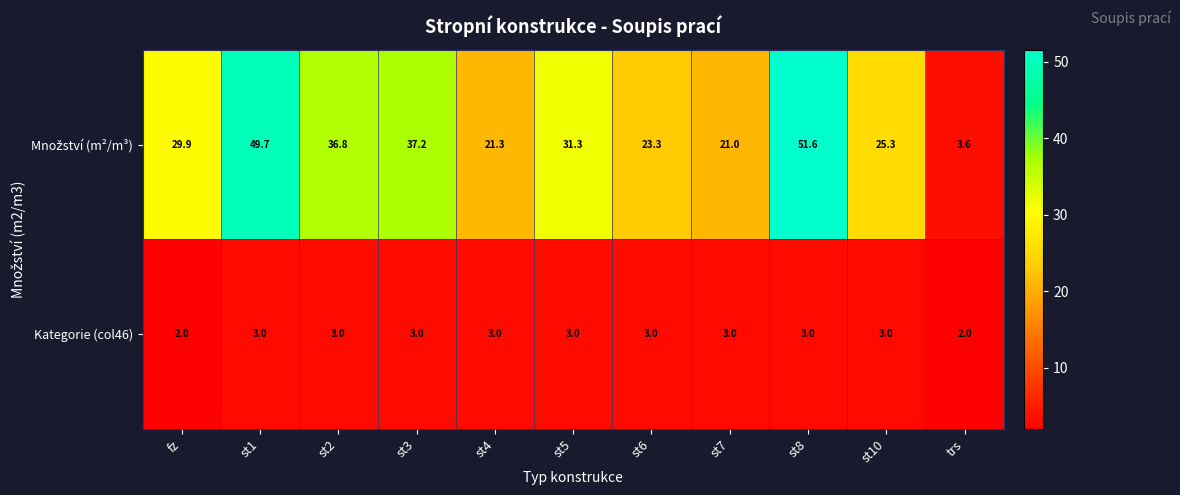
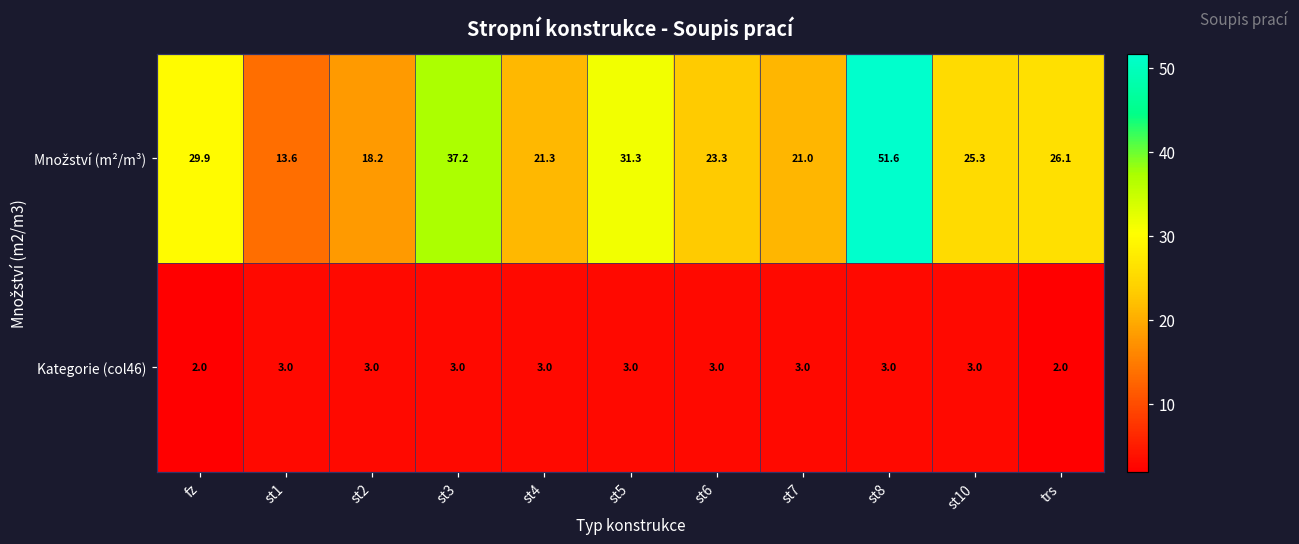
Množství (m²/m³), st1: 49.7 -> 13.6
Množství (m²/m³), st2: 36.8 -> 18.2
Množství (m²/m³), trs: 3.6 -> 26.1
